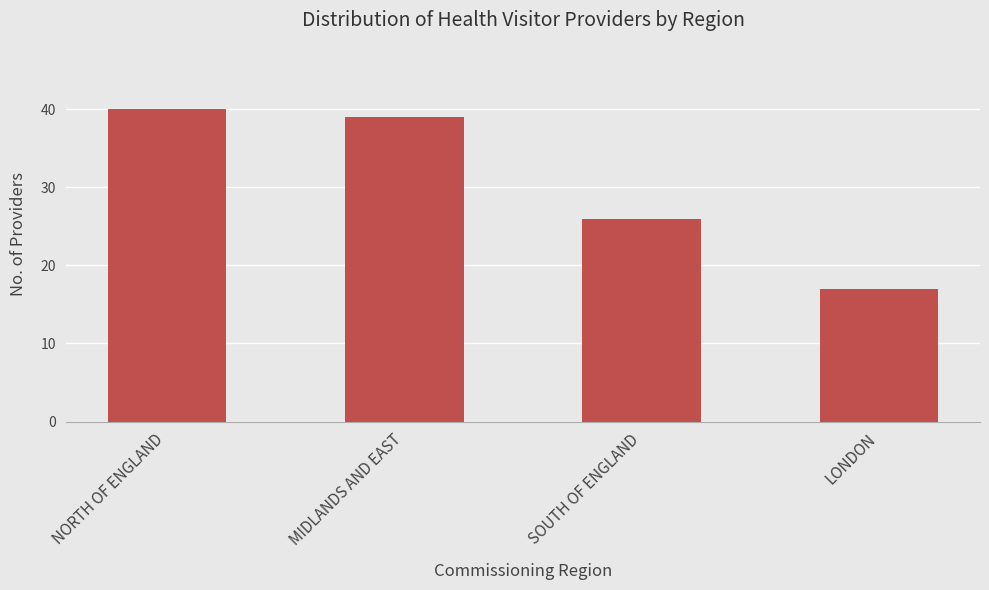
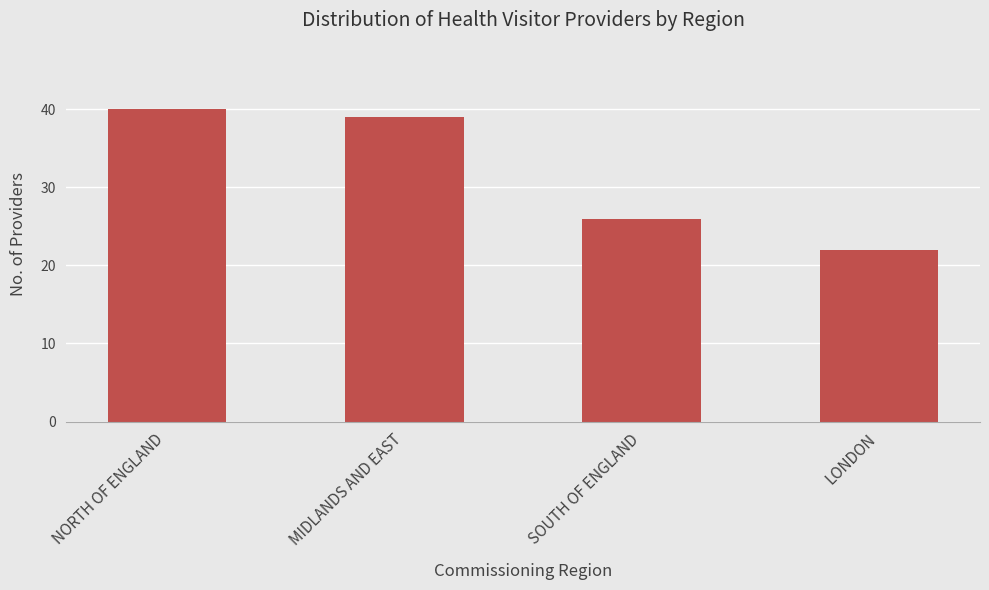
LONDON: 17 -> 22
